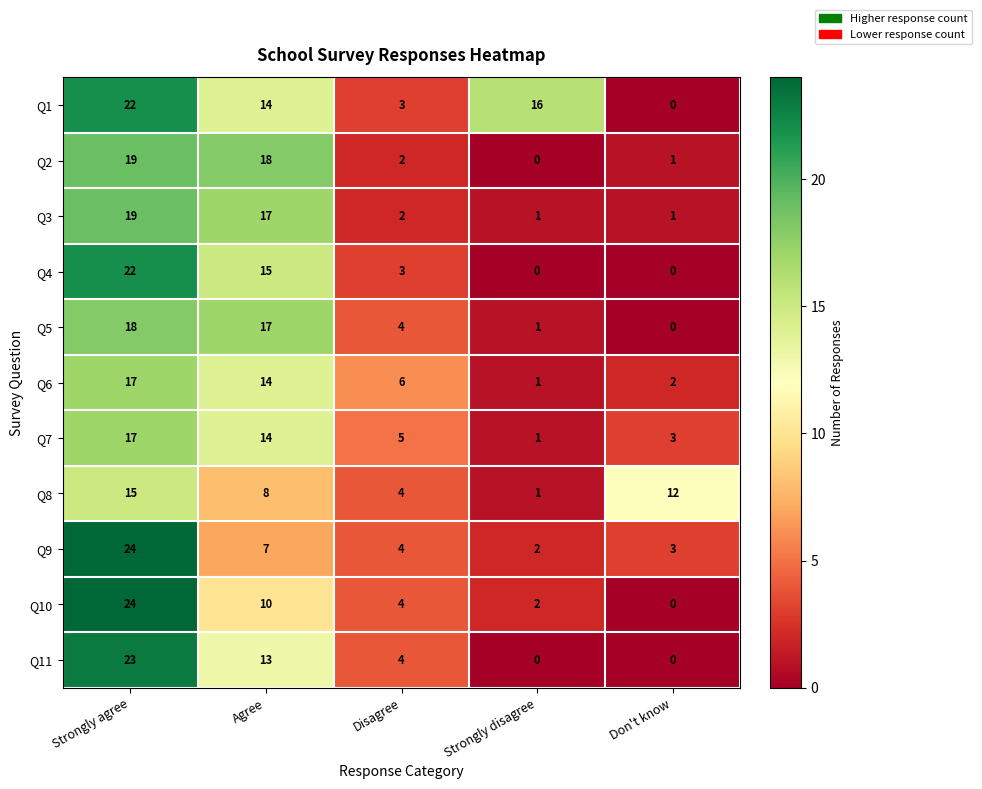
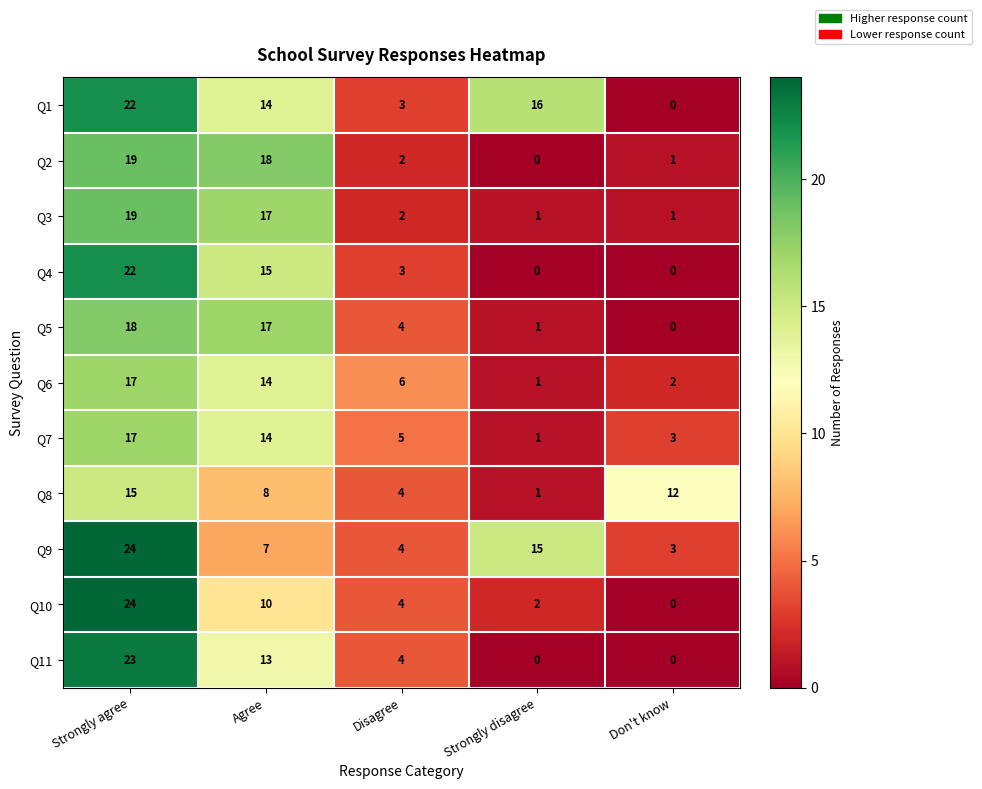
Q9, Strongly disagree: 2 -> 15
